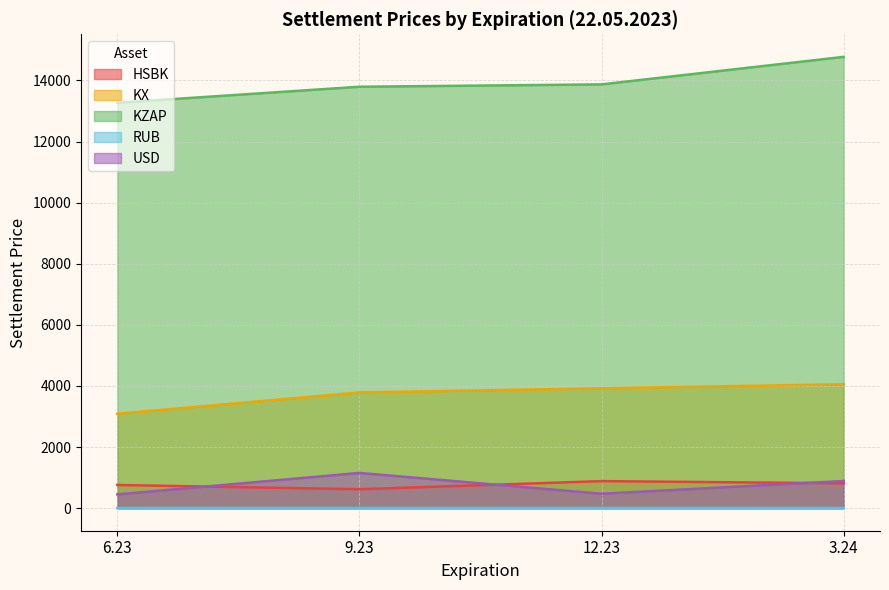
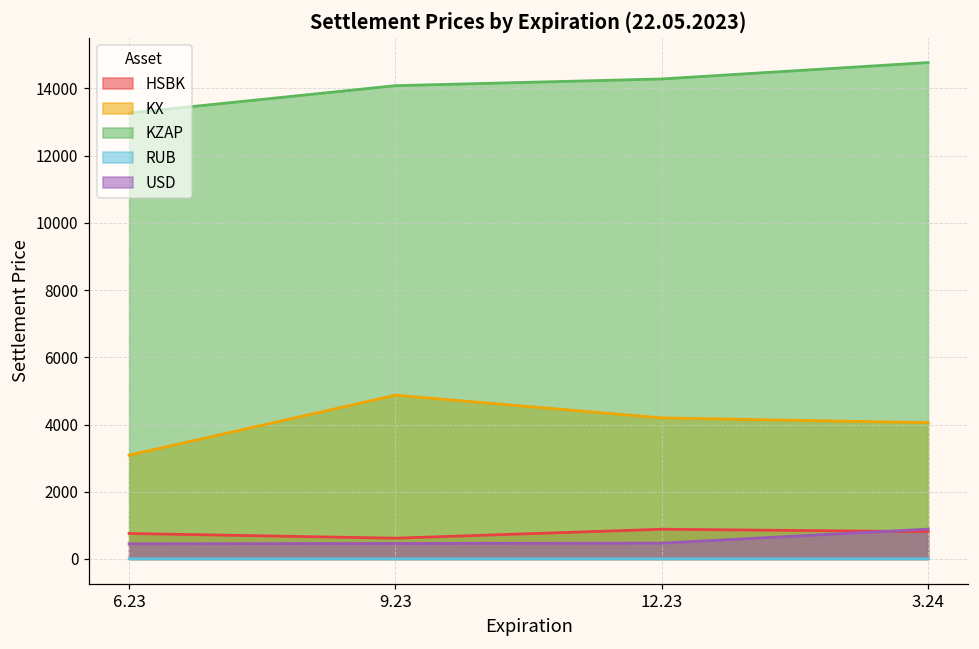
KX, 9.23: 3800 -> 4900
KZAP, 9.23: 13800 -> 14100
USD, 9.23: 1200 -> 500
KX, 12.23: 3900 -> 4200
KZAP, 12.23: 13900 -> 14300
